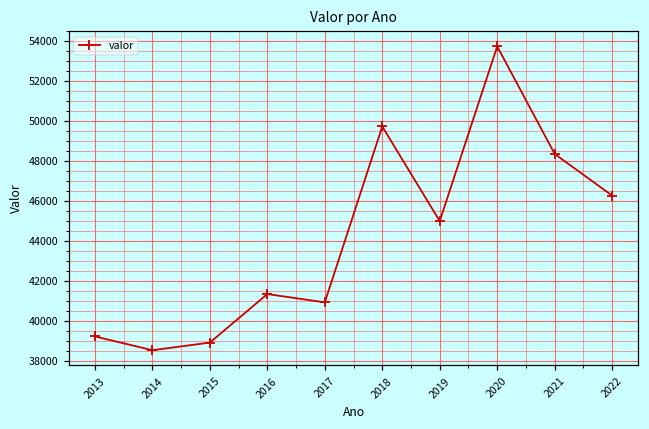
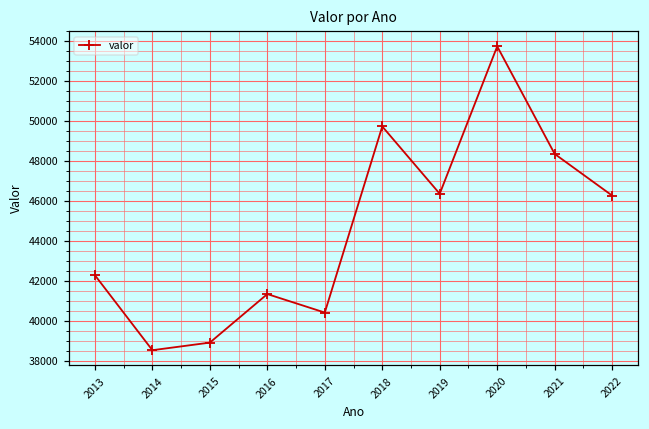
2013: 39200 -> 42300
2017: 40900 -> 40400
2019: 45000 -> 46400
